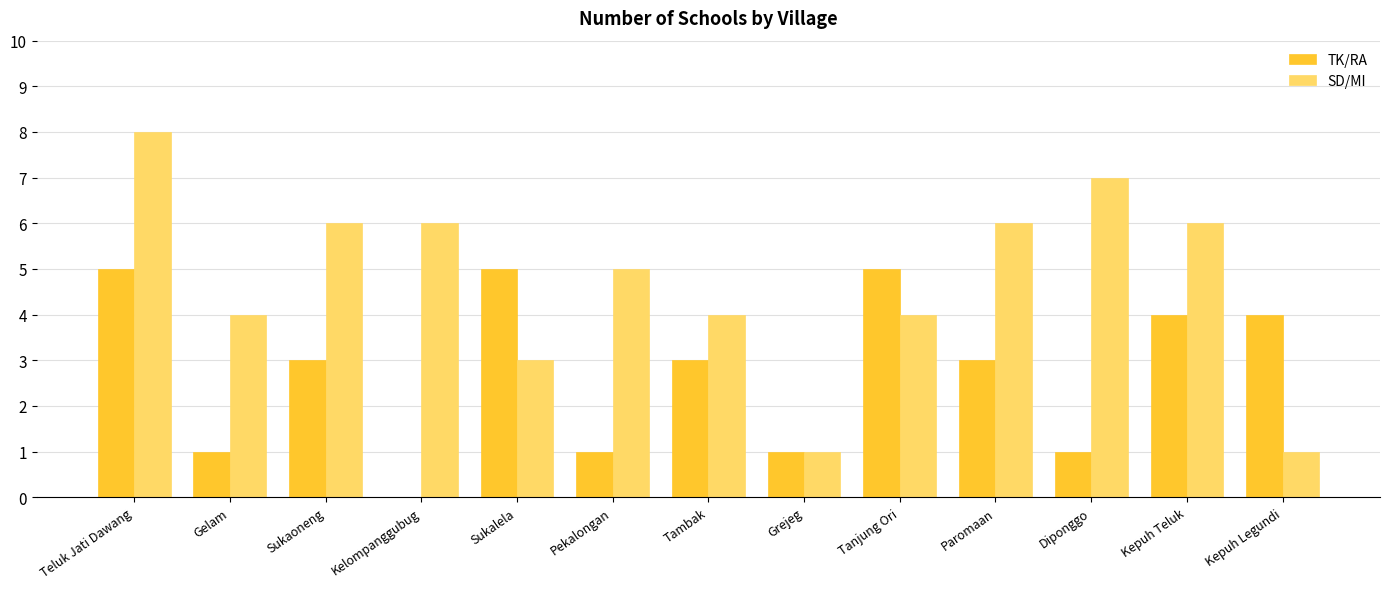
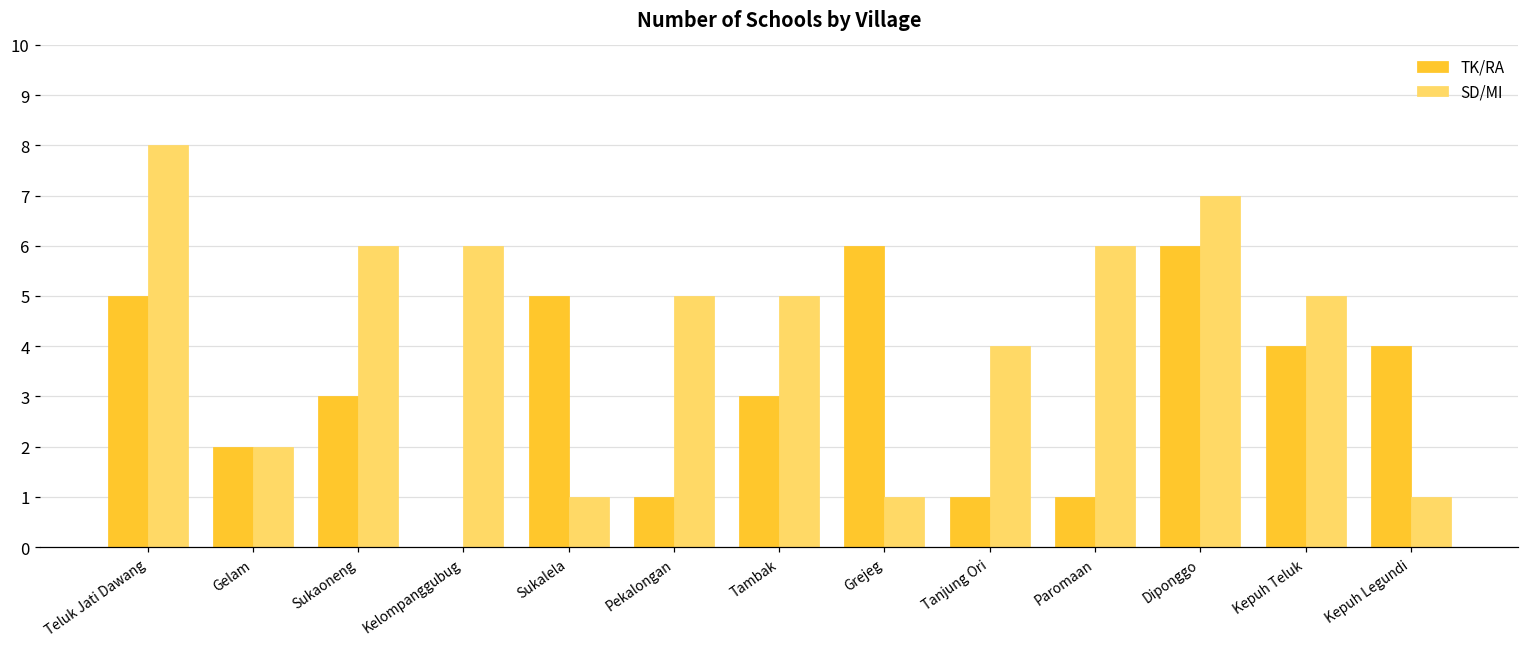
TK/RA, Gelam: 1 -> 2
SD/MI, Gelam: 4 -> 2
SD/MI, Sukalela: 3 -> 1
SD/MI, Tambak: 4 -> 5
TK/RA, Grejeg: 1 -> 6
TK/RA, Tanjung Ori: 5 -> 1
TK/RA, Paromaan: 3 -> 1
TK/RA, Diponggo: 1 -> 6
SD/MI, Kepuh Teluk: 6 -> 5
